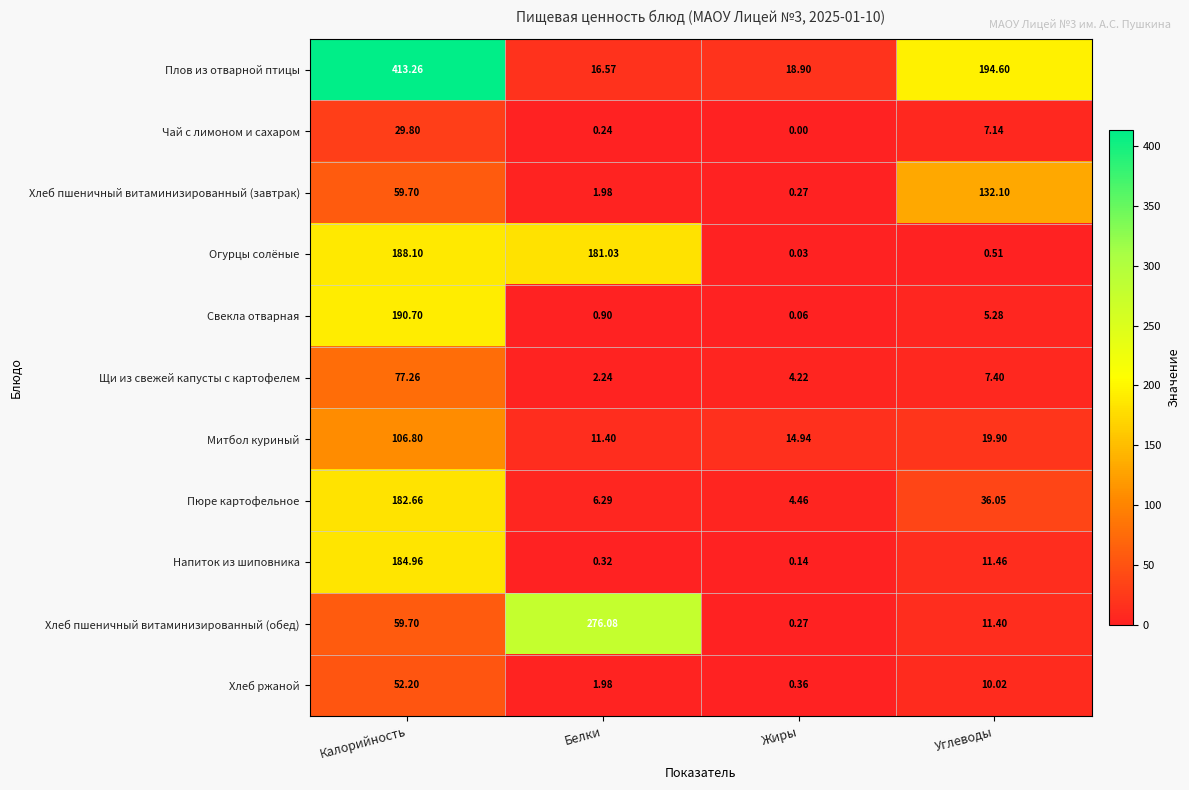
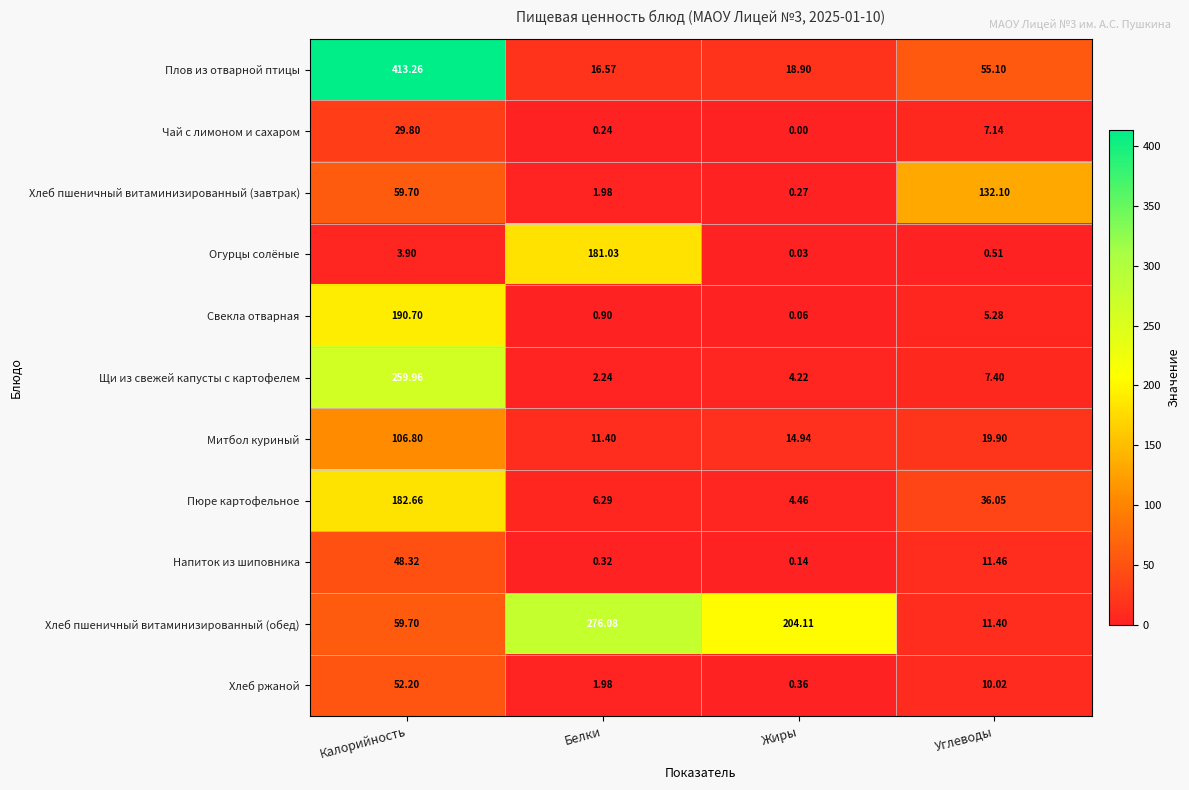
Плов из отварной птицы, Углеводы: 194.60 -> 55.10
Огурцы солёные, Калорийность: 188.10 -> 3.90
Щи из свежей капусты с картофелем, Калорийность: 77.26 -> 259.96
Напиток из шиповника, Калорийность: 184.96 -> 48.32
Хлеб пшеничный витаминизированный (обед), Жиры: 0.27 -> 204.11
